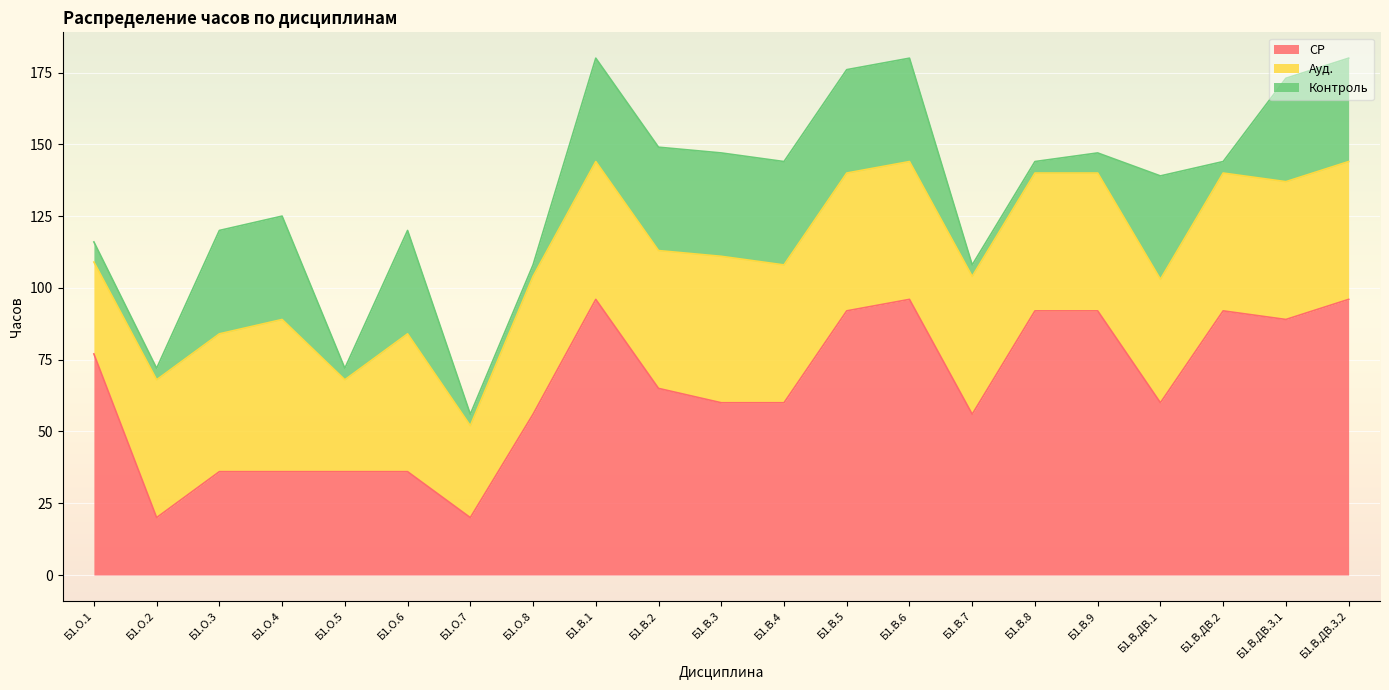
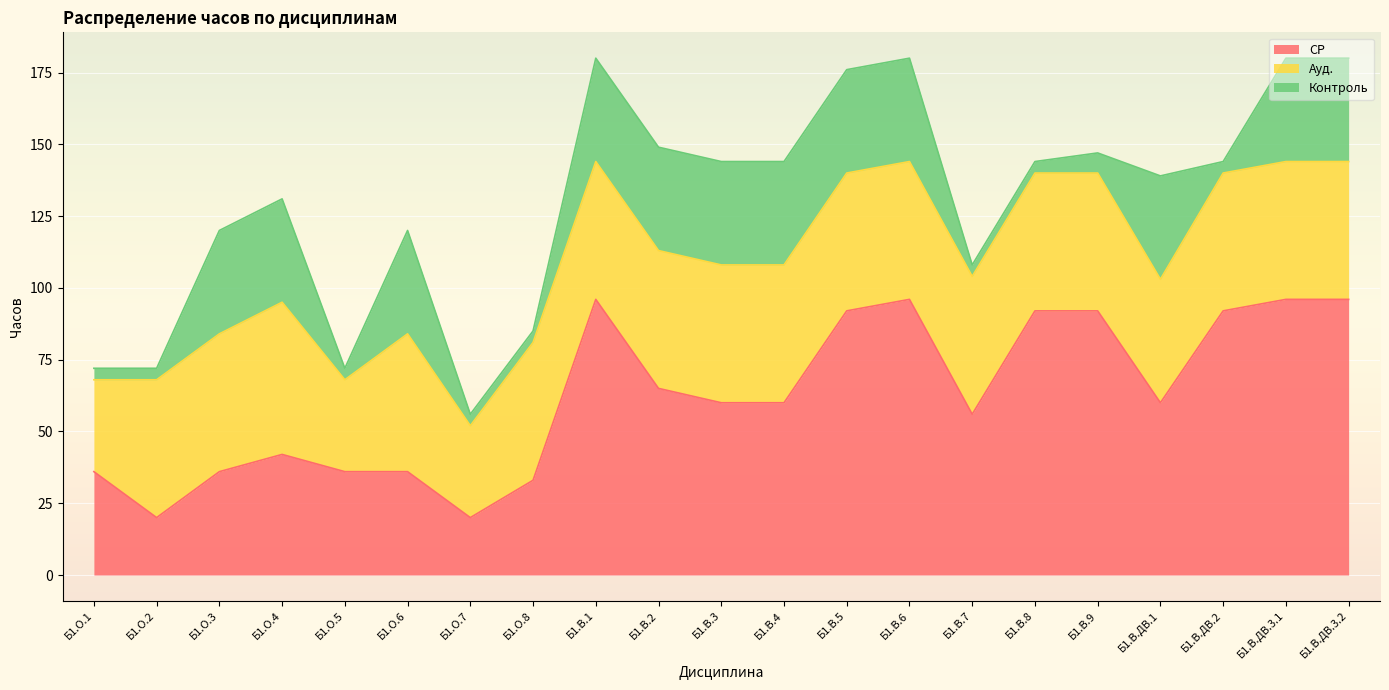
СР, Б1.О.1: 77 -> 36
Контроль, Б1.О.1: 7 -> 4
СР, Б1.О.4: 36 -> 42
СР, Б1.О.8: 56 -> 33
Ауд., Б1.В.3: 51 -> 48
СР, Б1.В.ДВ.3.1: 89 -> 96
